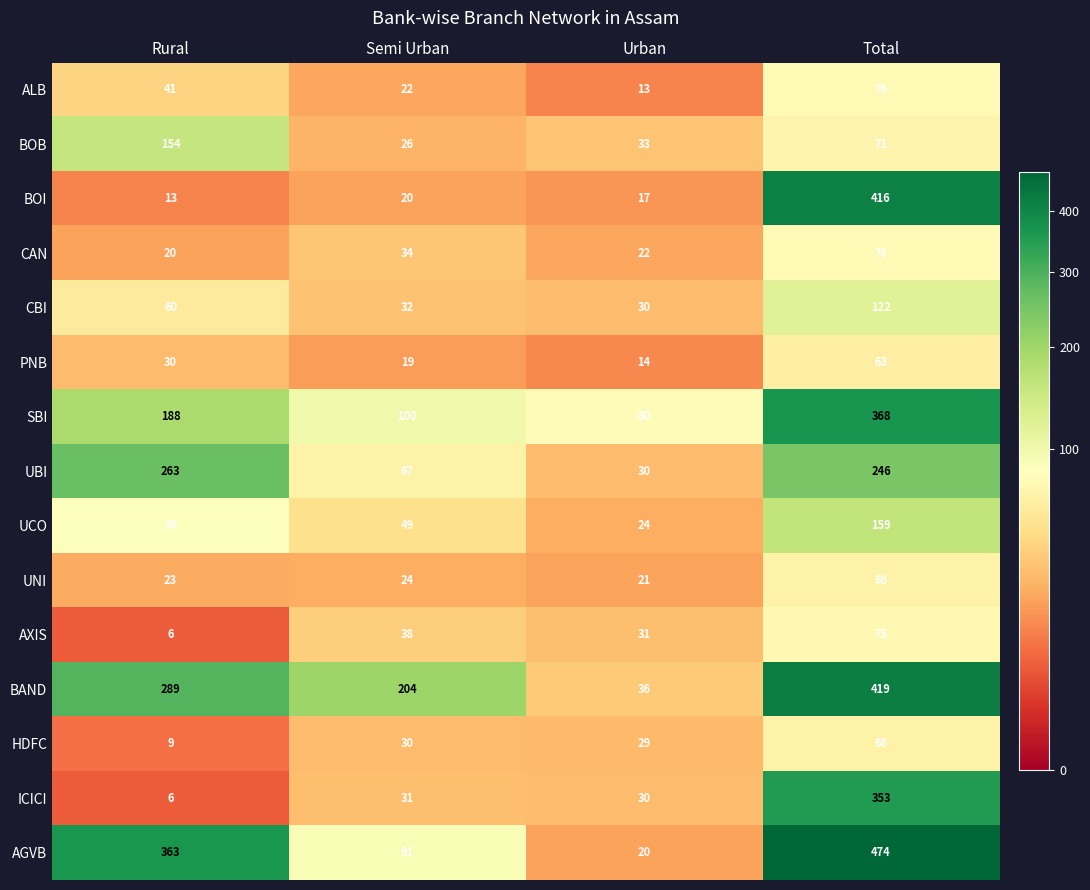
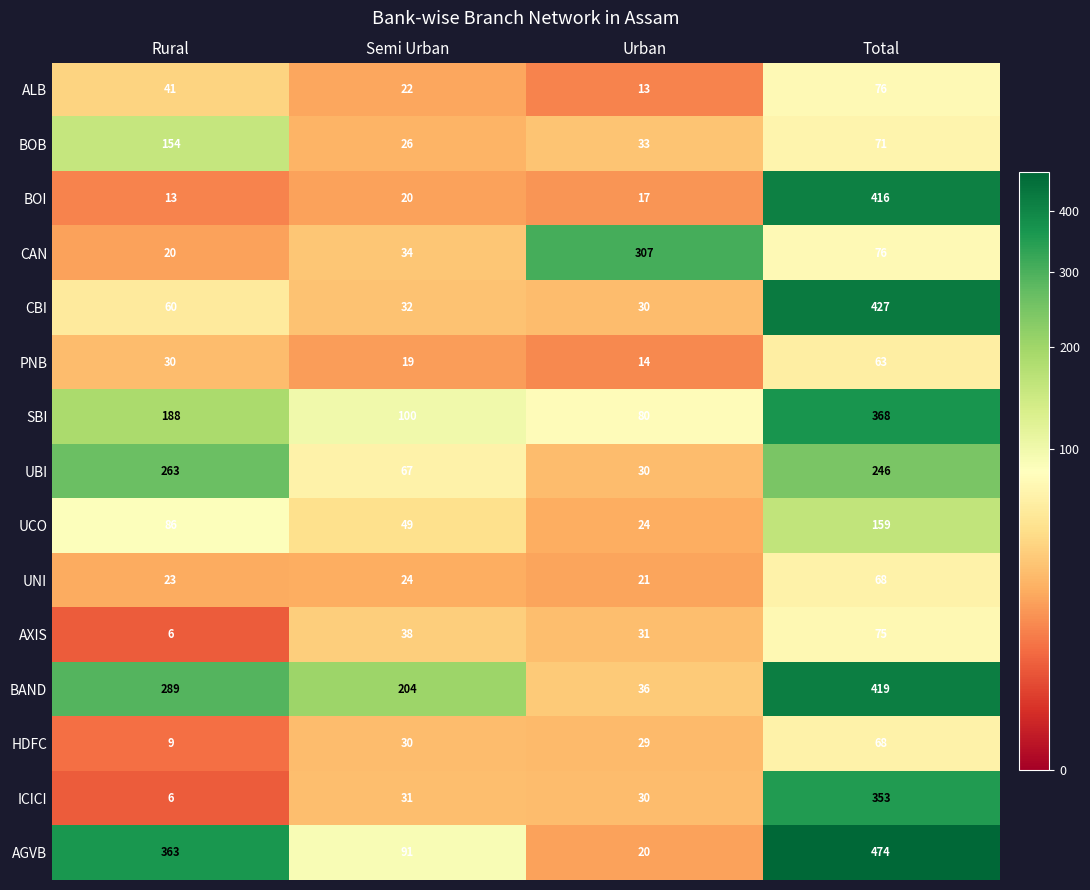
CAN, Urban: 22 -> 307
CBI, Total: 122 -> 427
